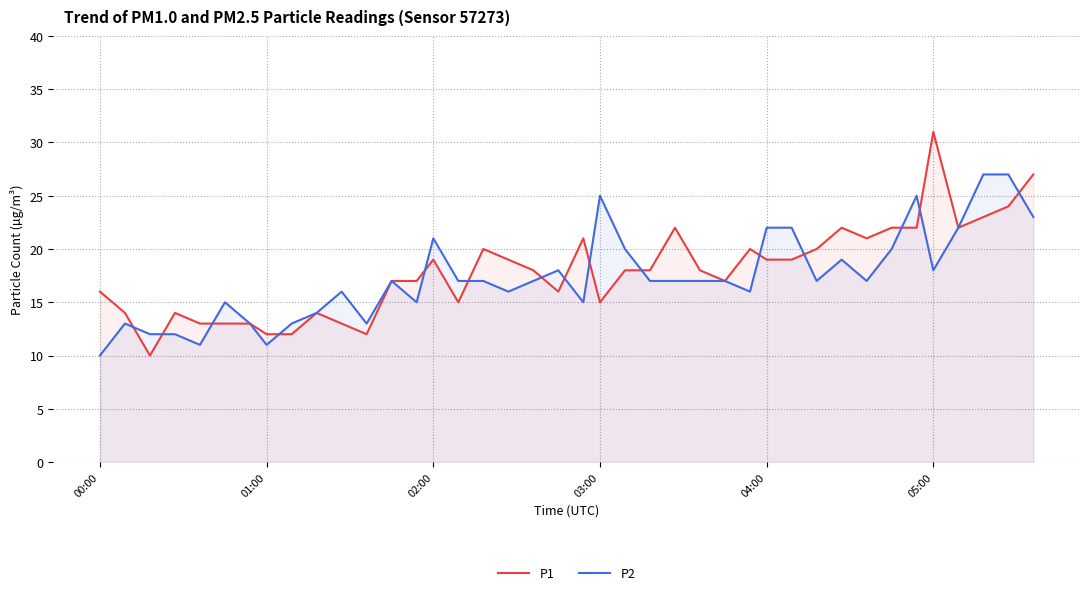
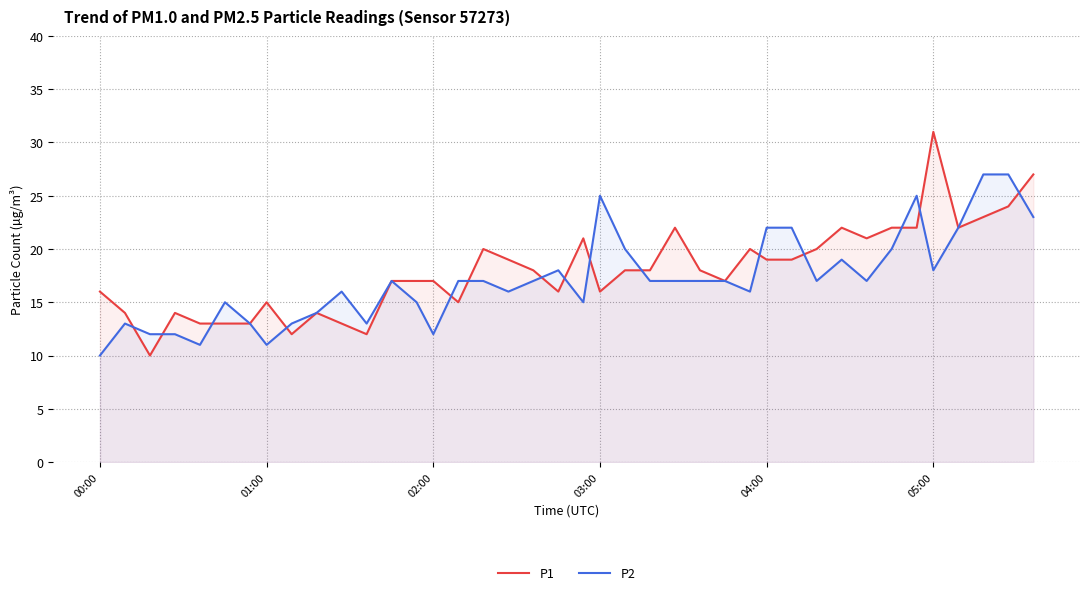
P1, 01:00: 12 -> 15
P1, 02:00: 19 -> 17
P2, 02:00: 21 -> 12
P1, 03:00: 15 -> 16
